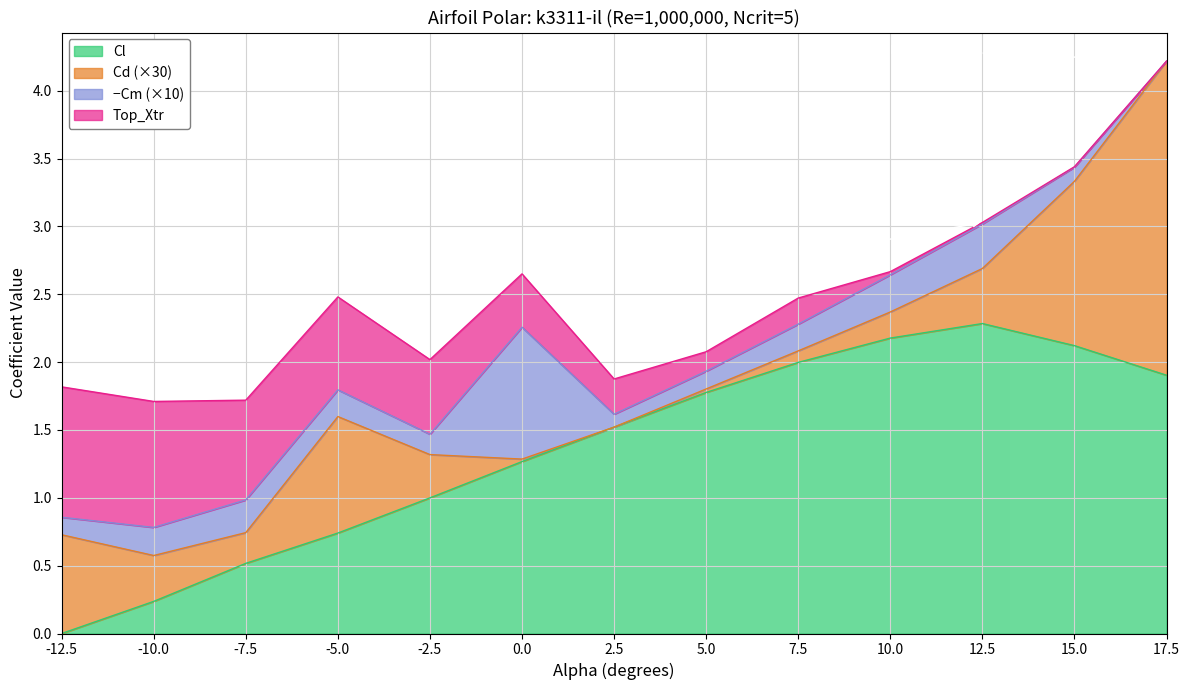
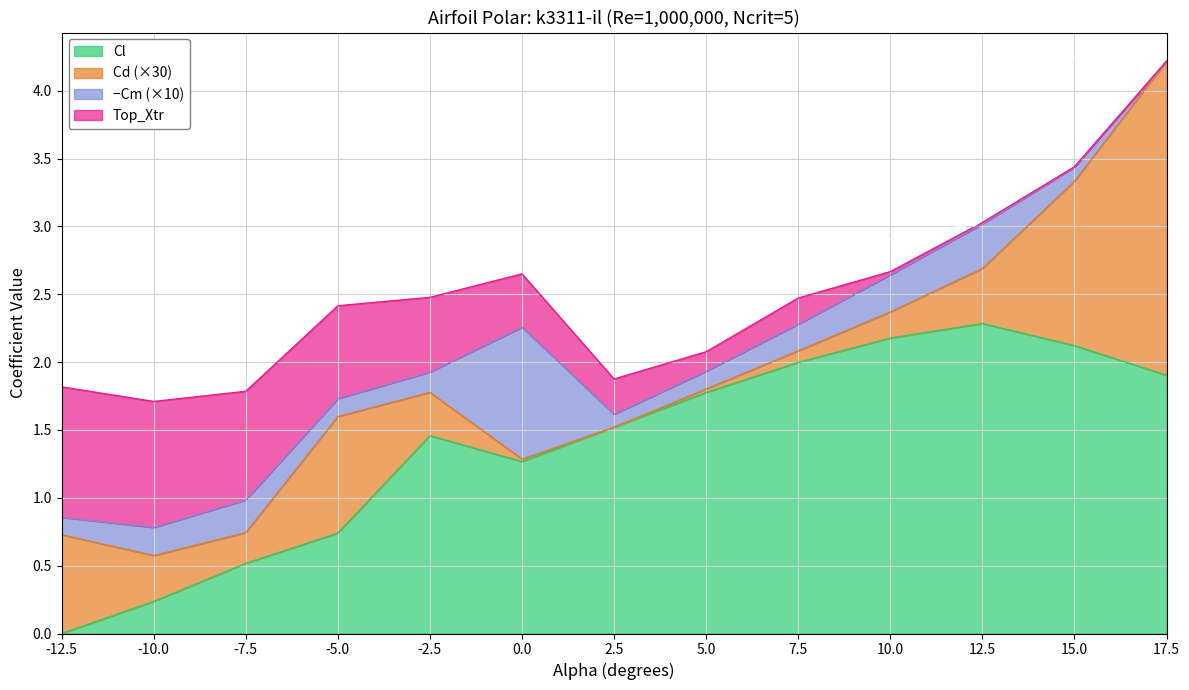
Top_Xtr, -7.5: 0.74 -> 0.80
−Cm (×10), -5.0: 0.20 -> 0.13
Cl, -2.5: 1.00 -> 1.46
